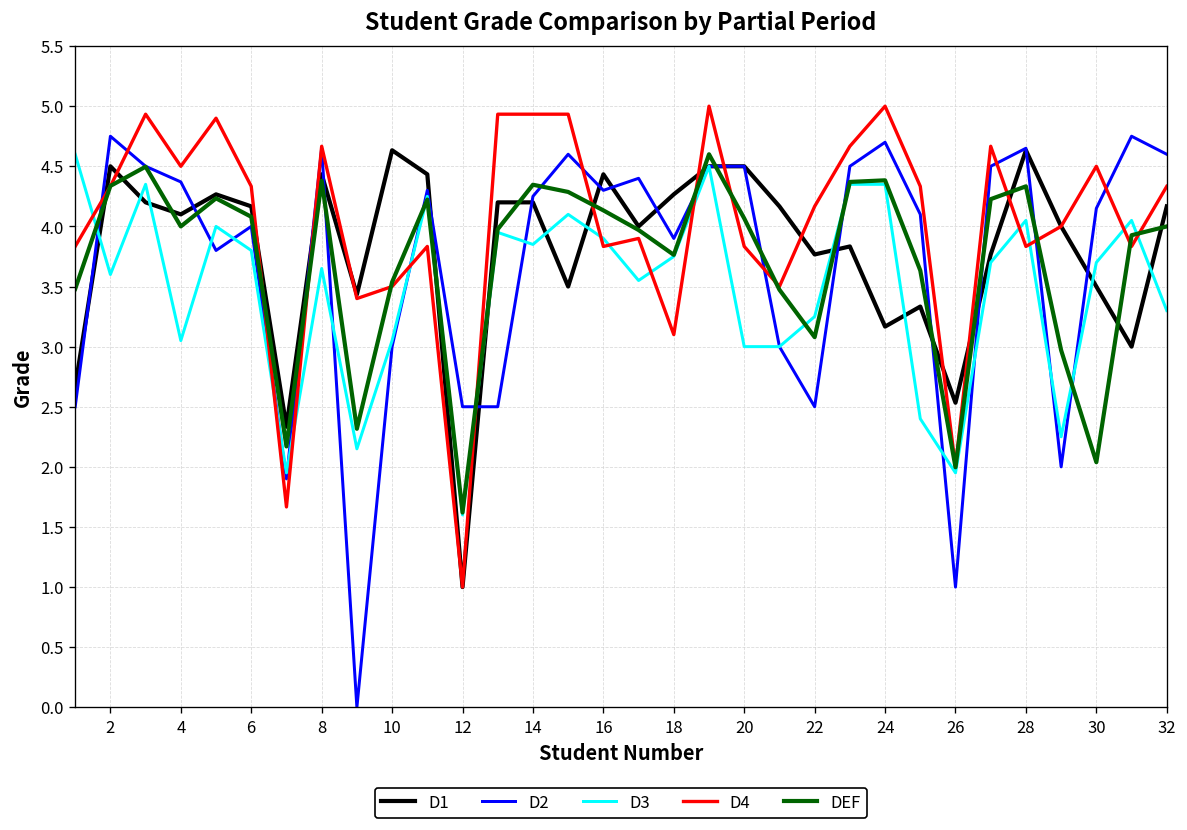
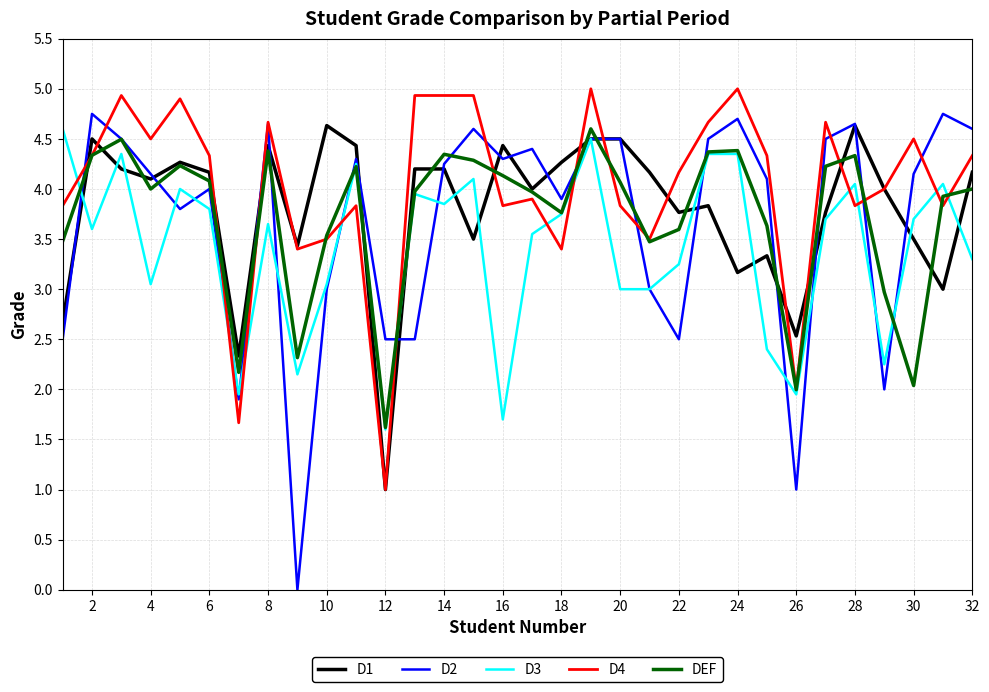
D2, 4: 4.37 -> 4.15
D3, 16: 3.9 -> 1.7
D4, 18: 3.1 -> 3.4
DEF, 22: 3.08 -> 3.60
